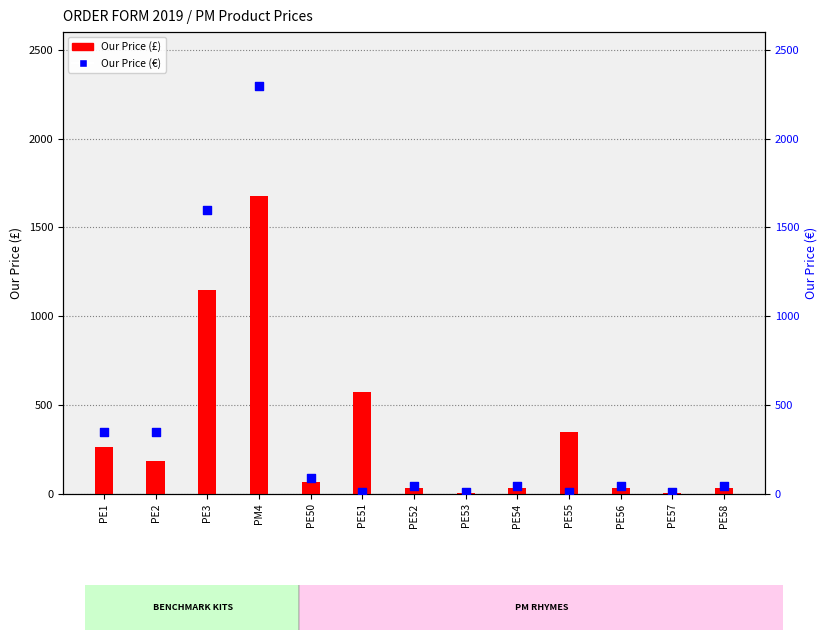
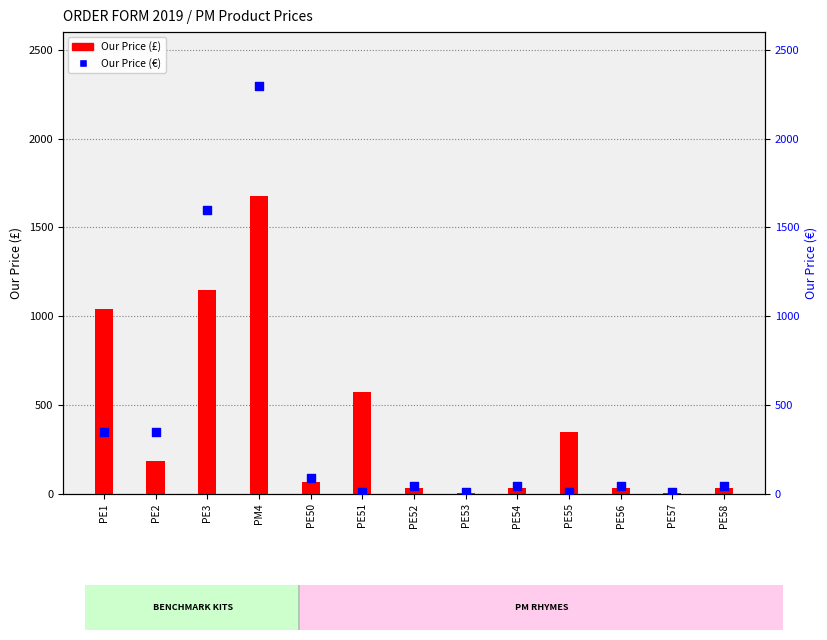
Our Price (£), PE1: 260 -> 1040
